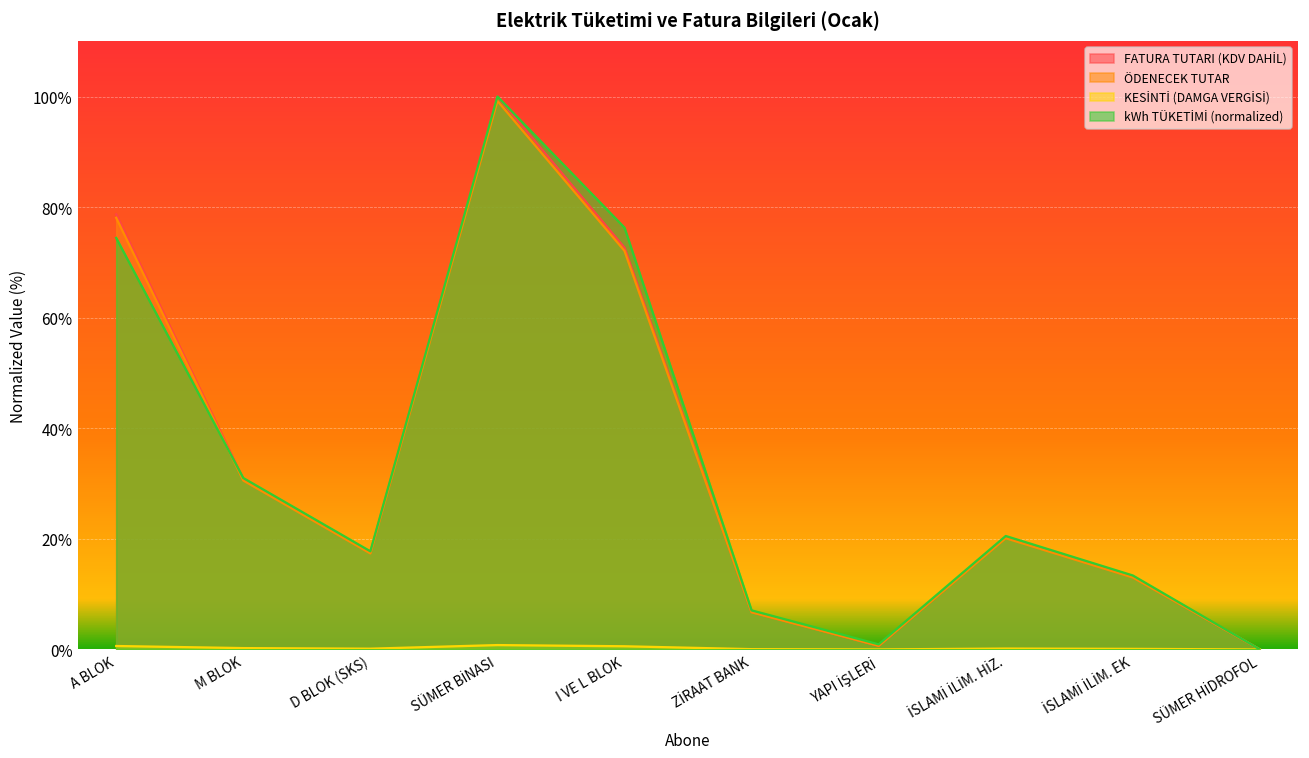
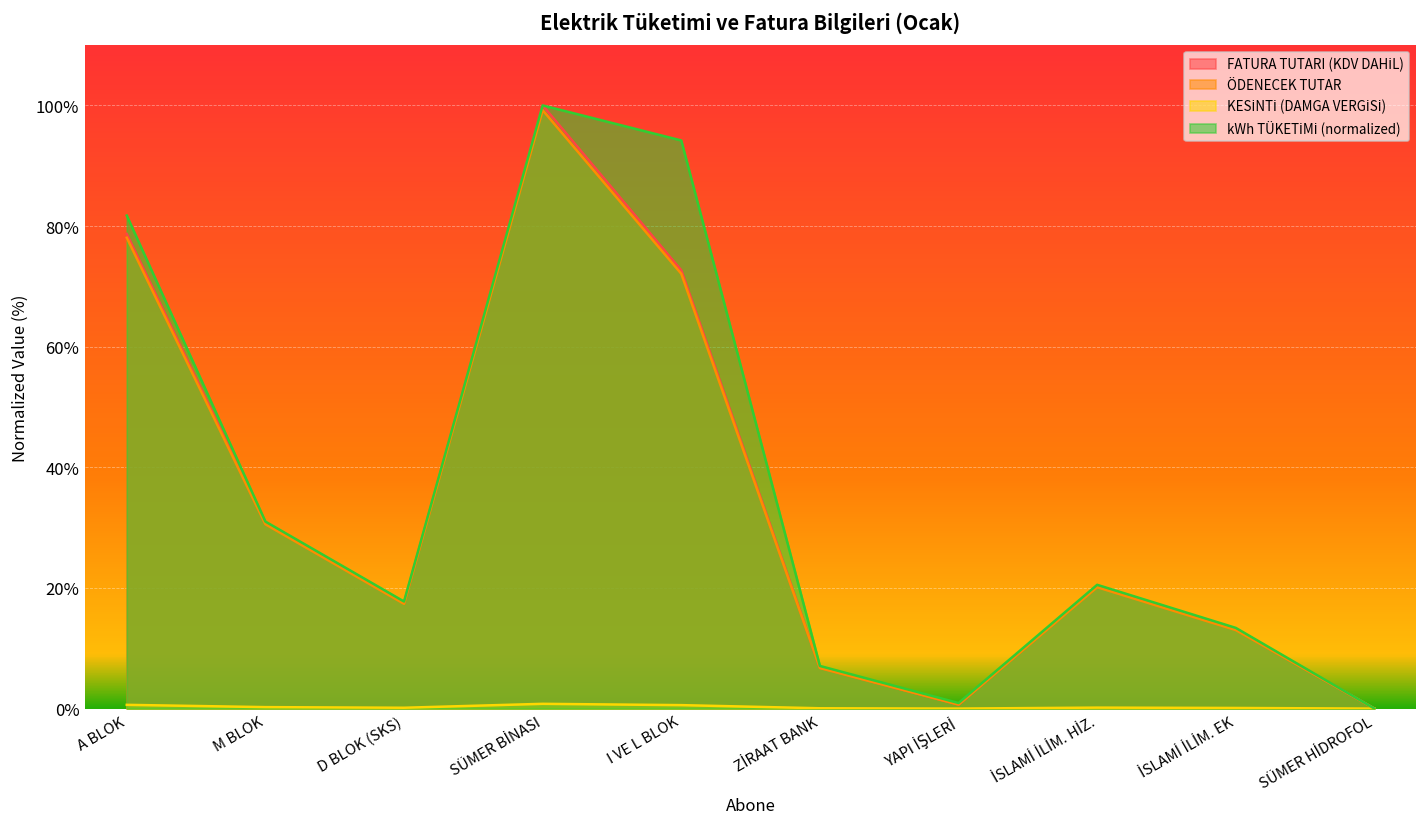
kWh TÜKETİMİ (normalized), A BLOK: 74% -> 82%
kWh TÜKETİMİ (normalized), I VE L BLOK: 76% -> 94%
